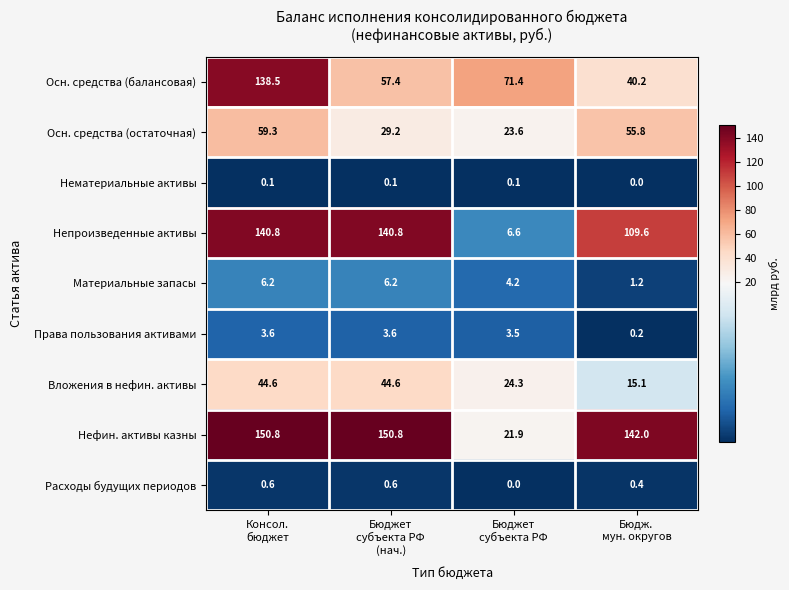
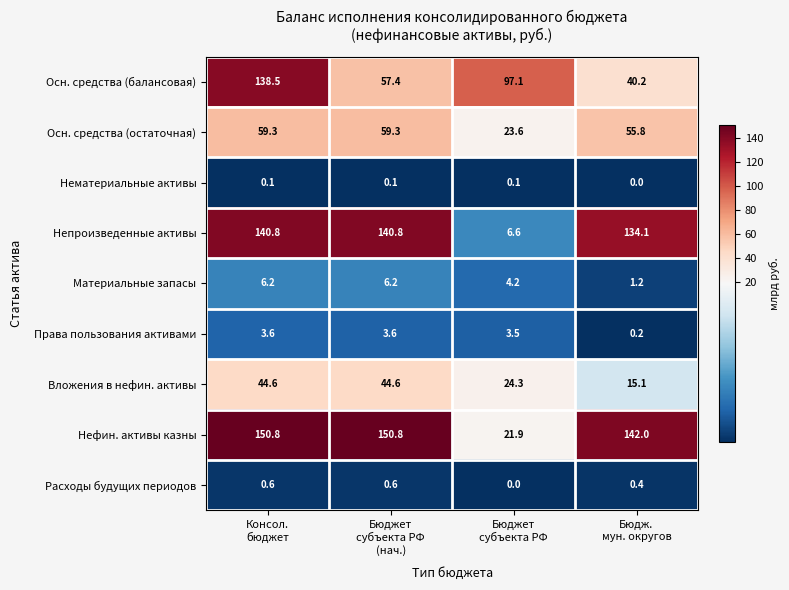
Осн. средства (балансовая), Бюджет субъекта РФ: 71.4 -> 97.1
Осн. средства (остаточная), Бюджет субъекта РФ (нач.): 29.2 -> 59.3
Непроизведенные активы, Бюдж. мун. округов: 109.6 -> 134.1
